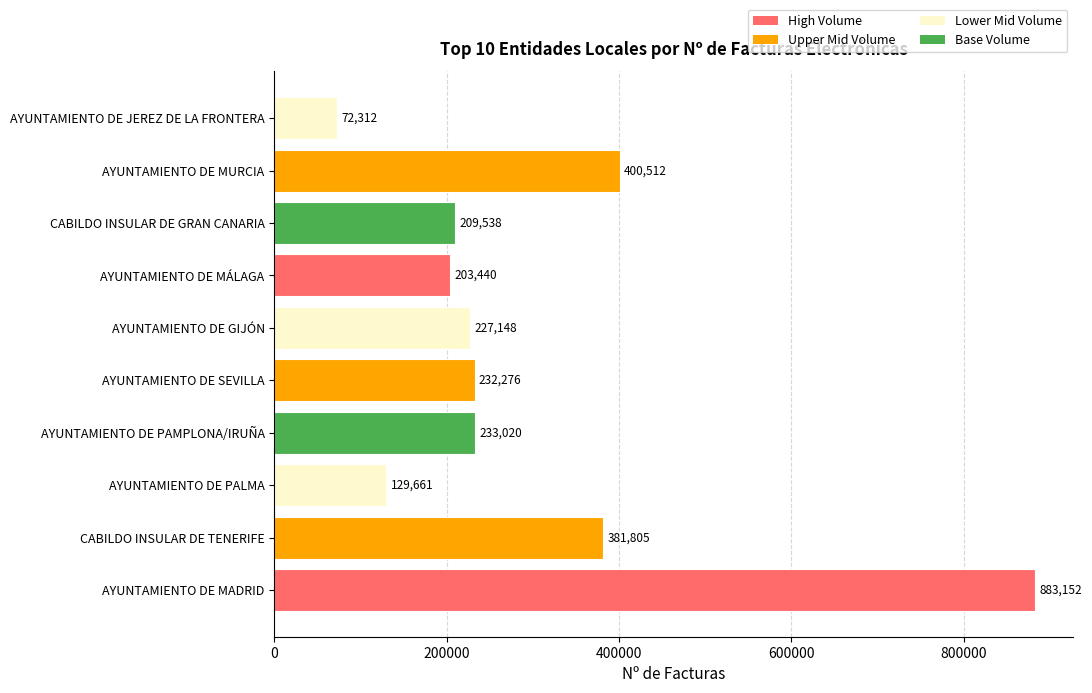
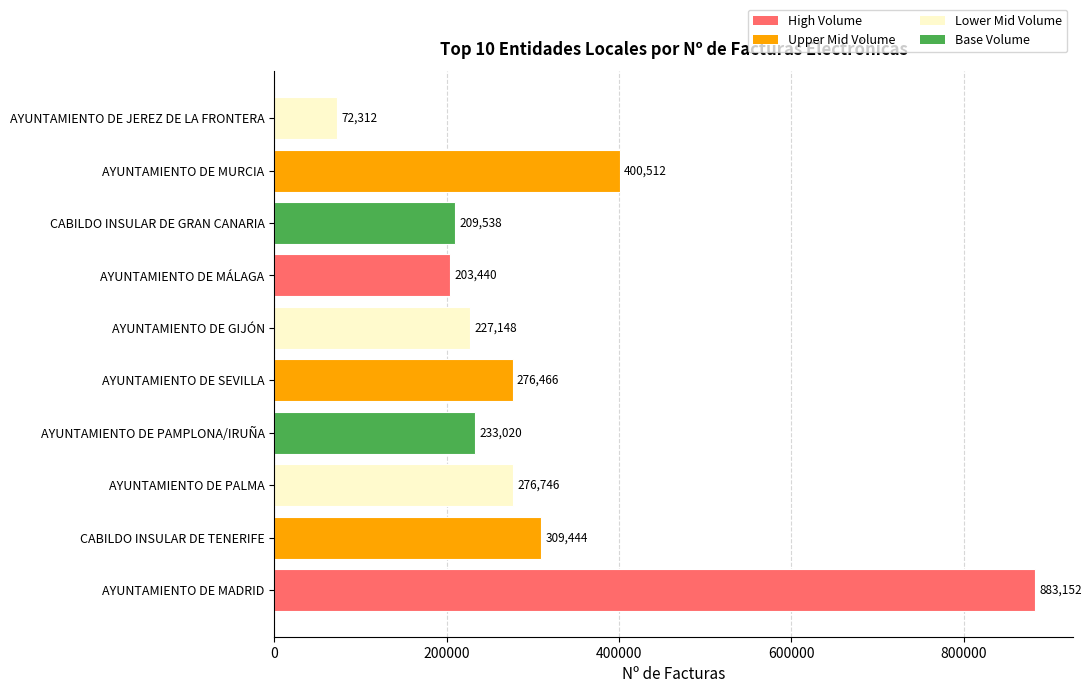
AYUNTAMIENTO DE SEVILLA: 232,276 -> 276,466
AYUNTAMIENTO DE PALMA: 129,661 -> 276,746
CABILDO INSULAR DE TENERIFE: 381,805 -> 309,444
